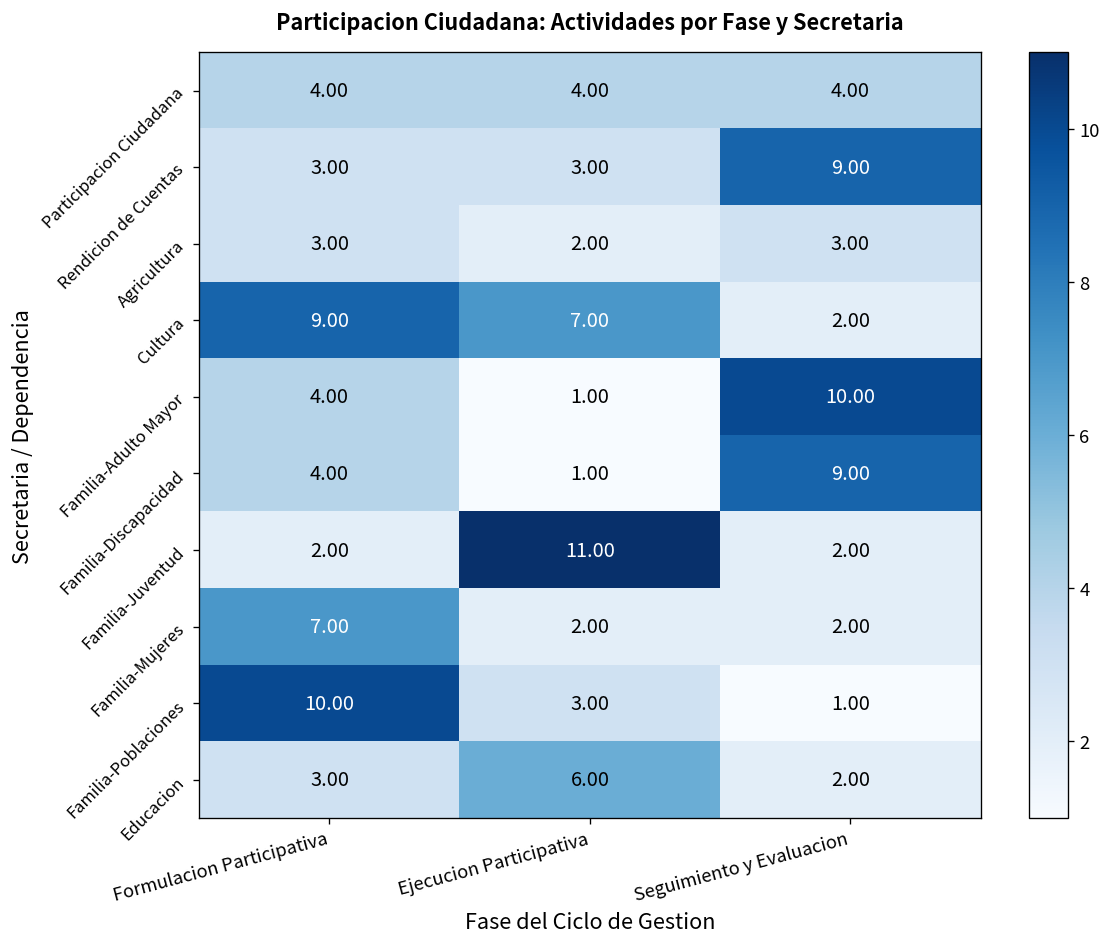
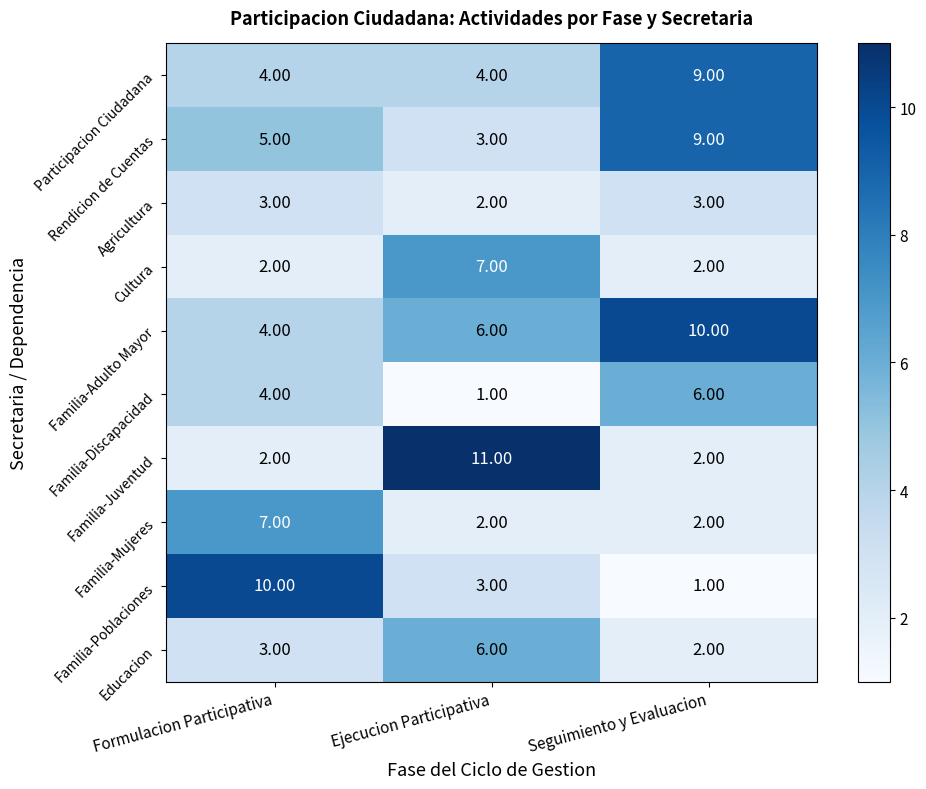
Participacion Ciudadana, Seguimiento y Evaluacion: 4.00 -> 9.00
Rendicion de Cuentas, Formulacion Participativa: 3.00 -> 5.00
Cultura, Formulacion Participativa: 9.00 -> 2.00
Familia-Adulto Mayor, Ejecucion Participativa: 1.00 -> 6.00
Familia-Discapacidad, Seguimiento y Evaluacion: 9.00 -> 6.00
